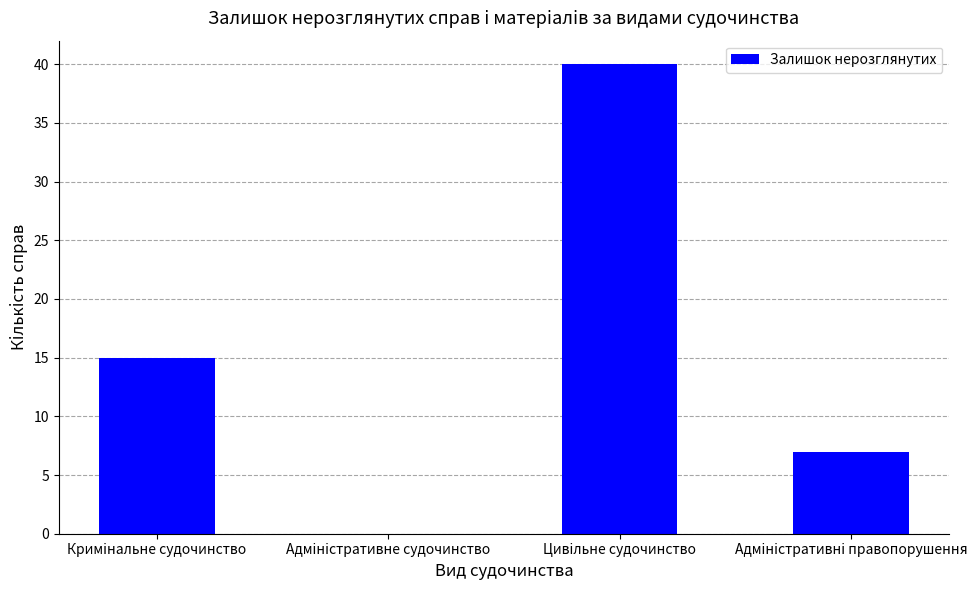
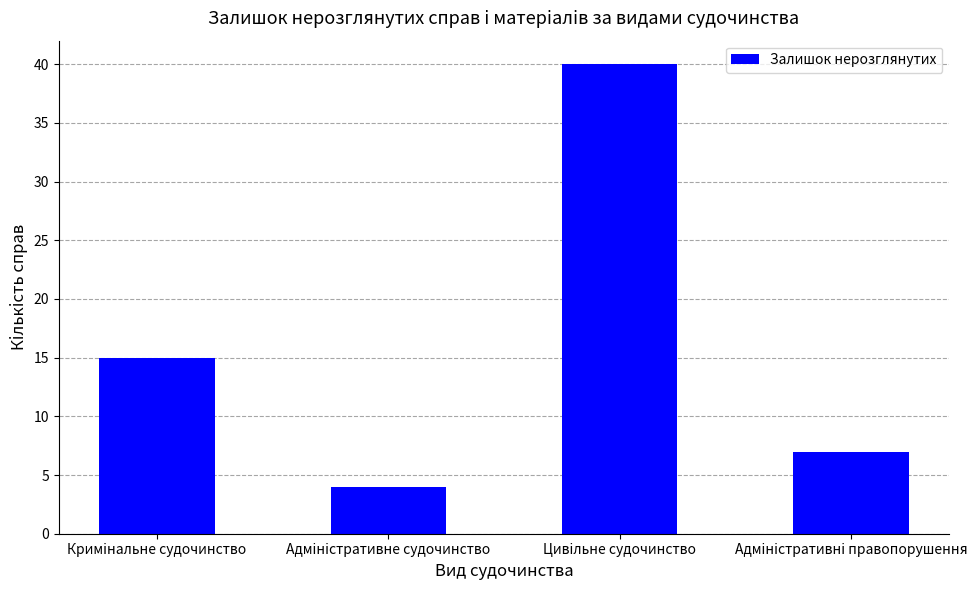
Адміністративне судочинство: 0 -> 4
